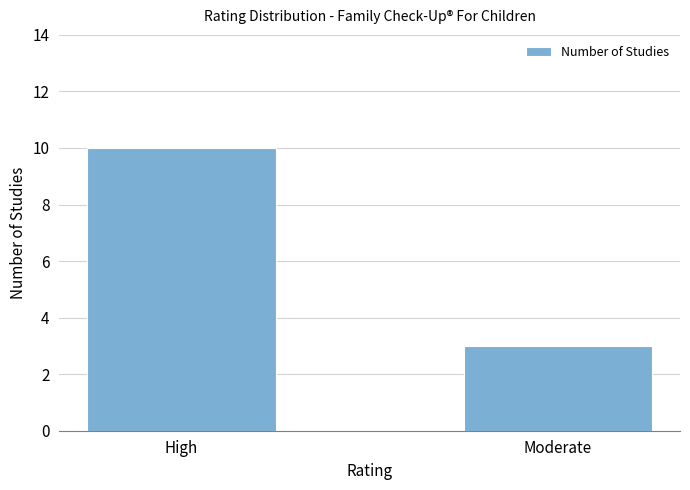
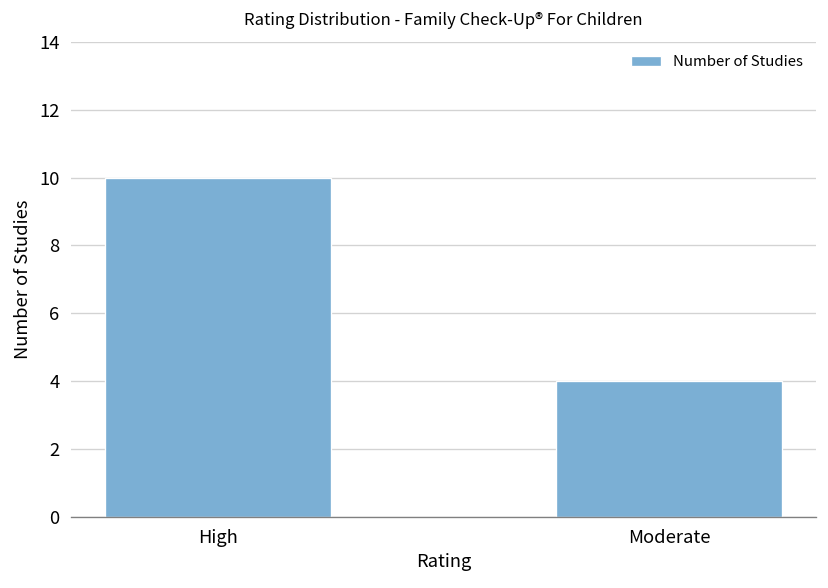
Moderate: 3 -> 4
